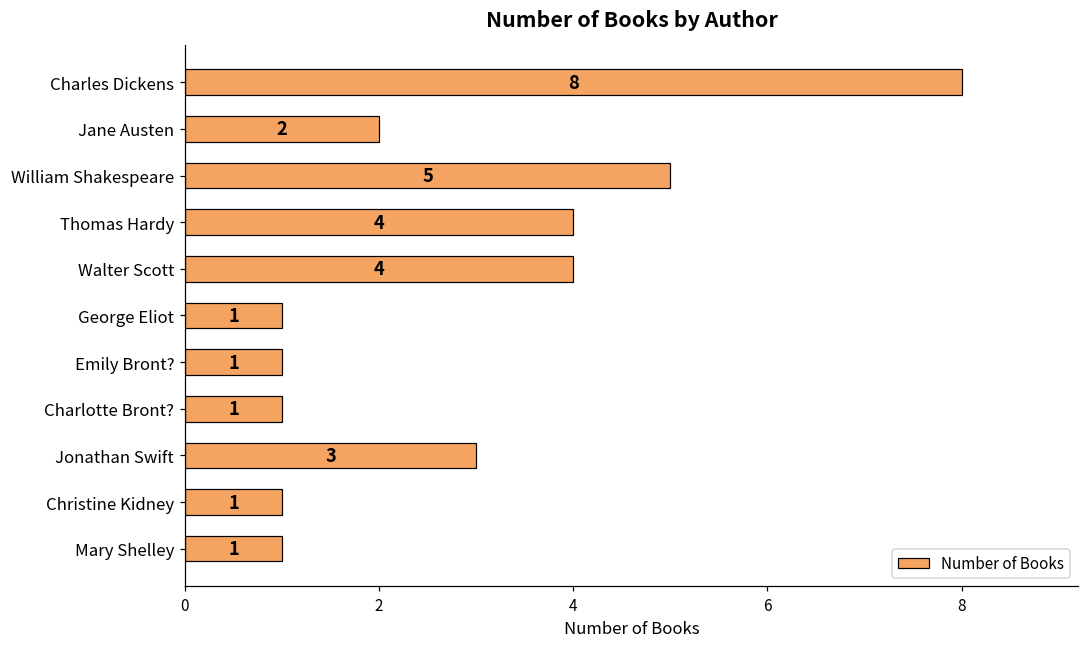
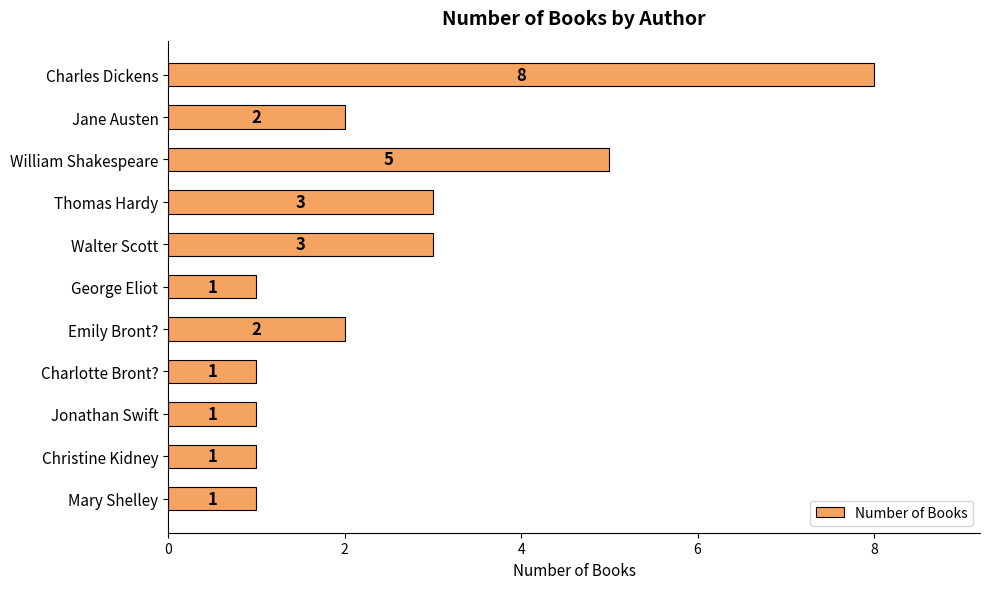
Thomas Hardy: 4 -> 3
Walter Scott: 4 -> 3
Emily Bront?: 1 -> 2
Jonathan Swift: 3 -> 1
